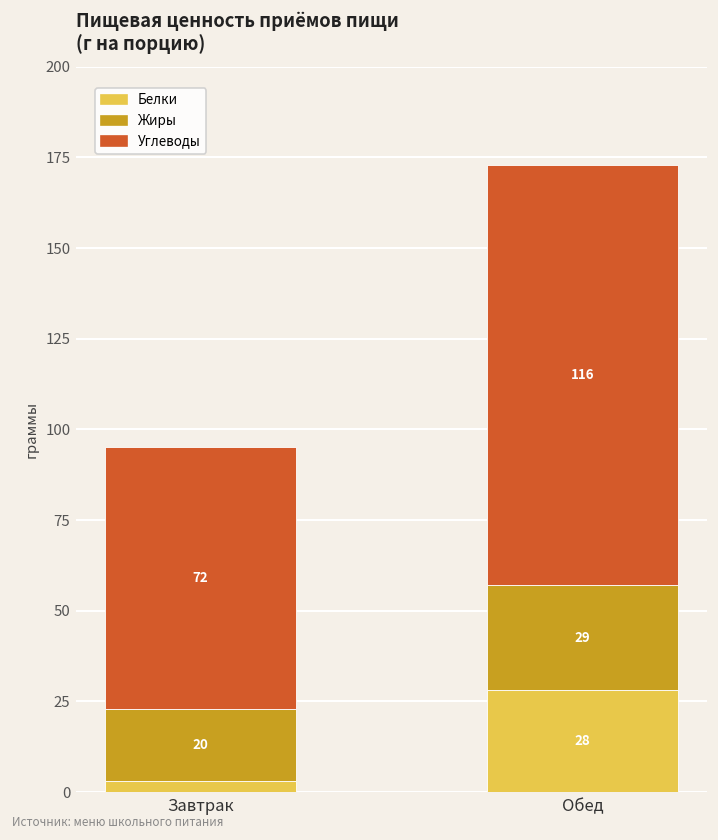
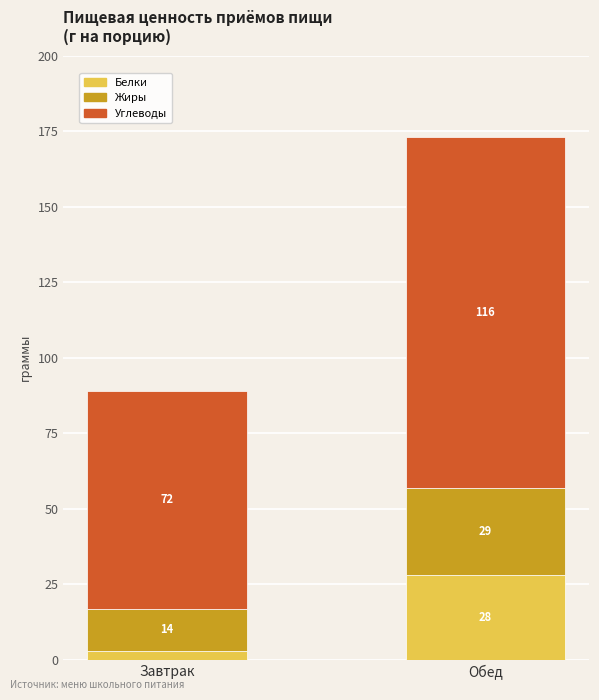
Жиры, Завтрак: 20 -> 14
